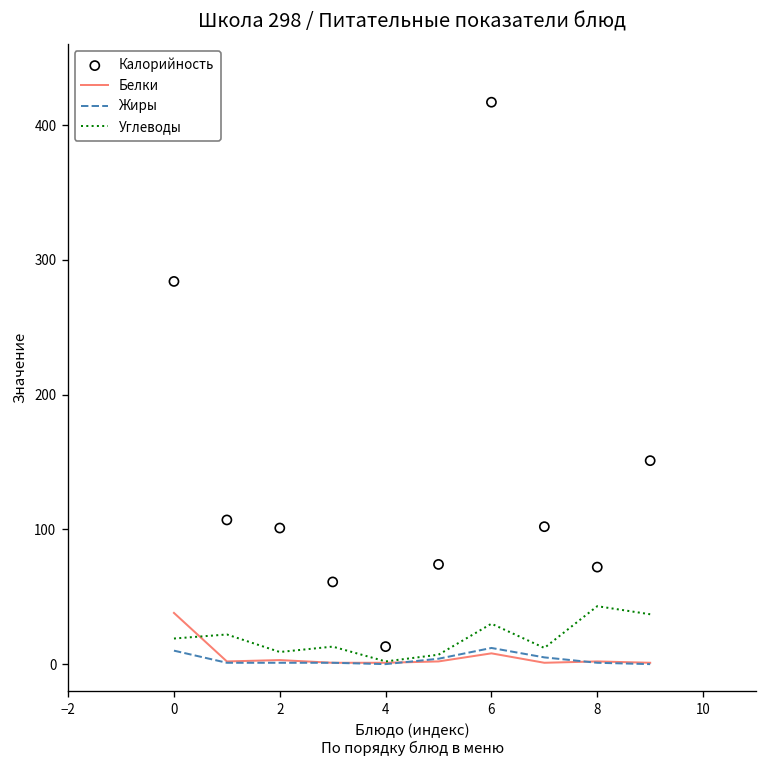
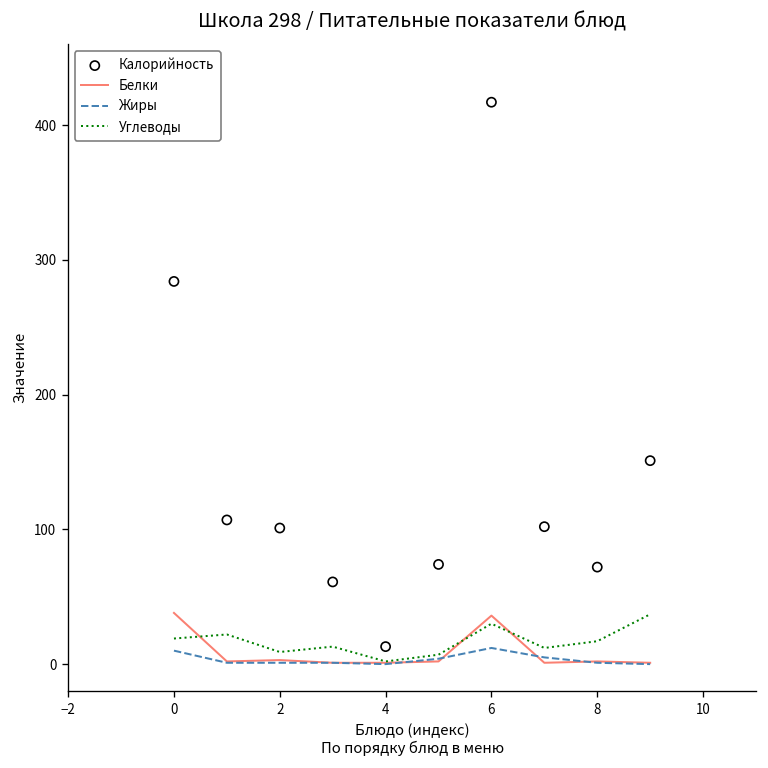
Белки, 6: 8 -> 36
Углеводы, 8: 43 -> 17
